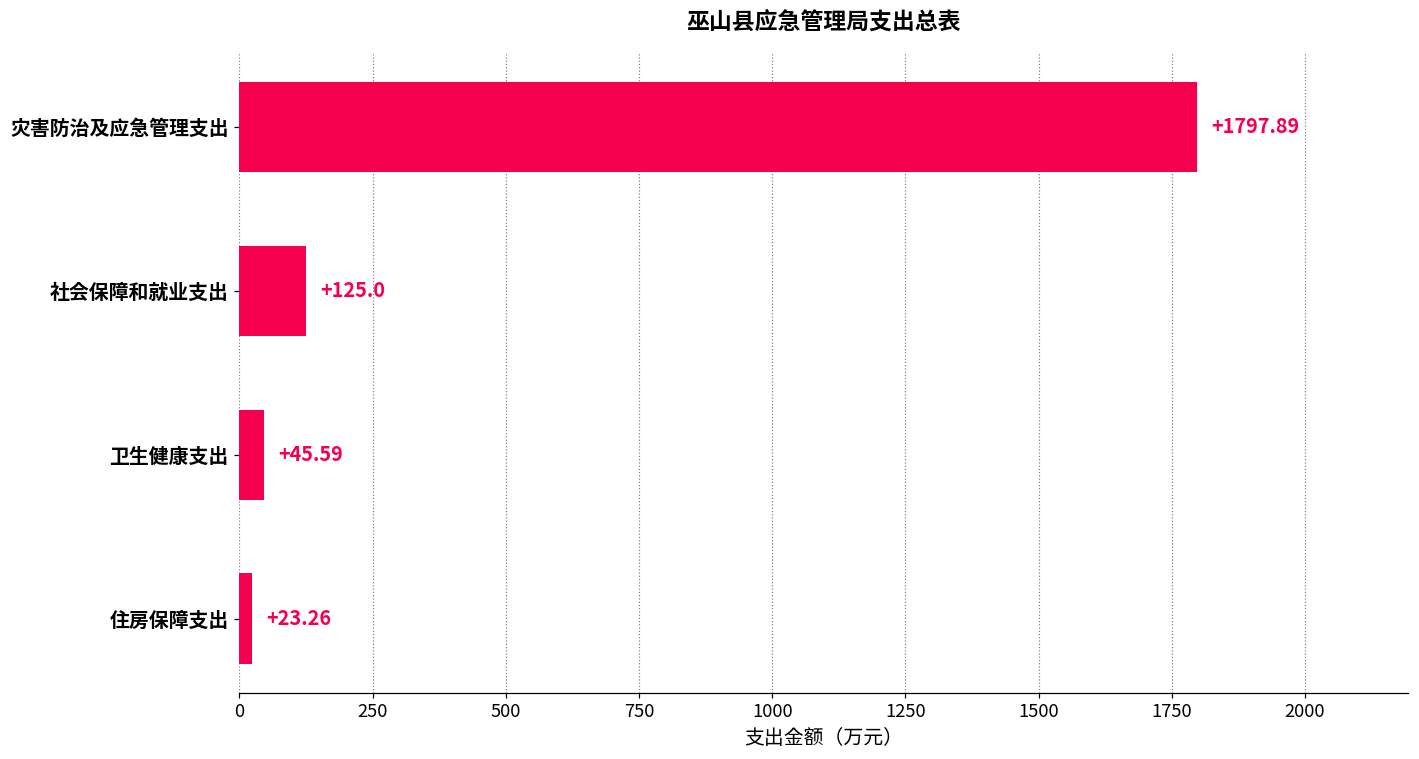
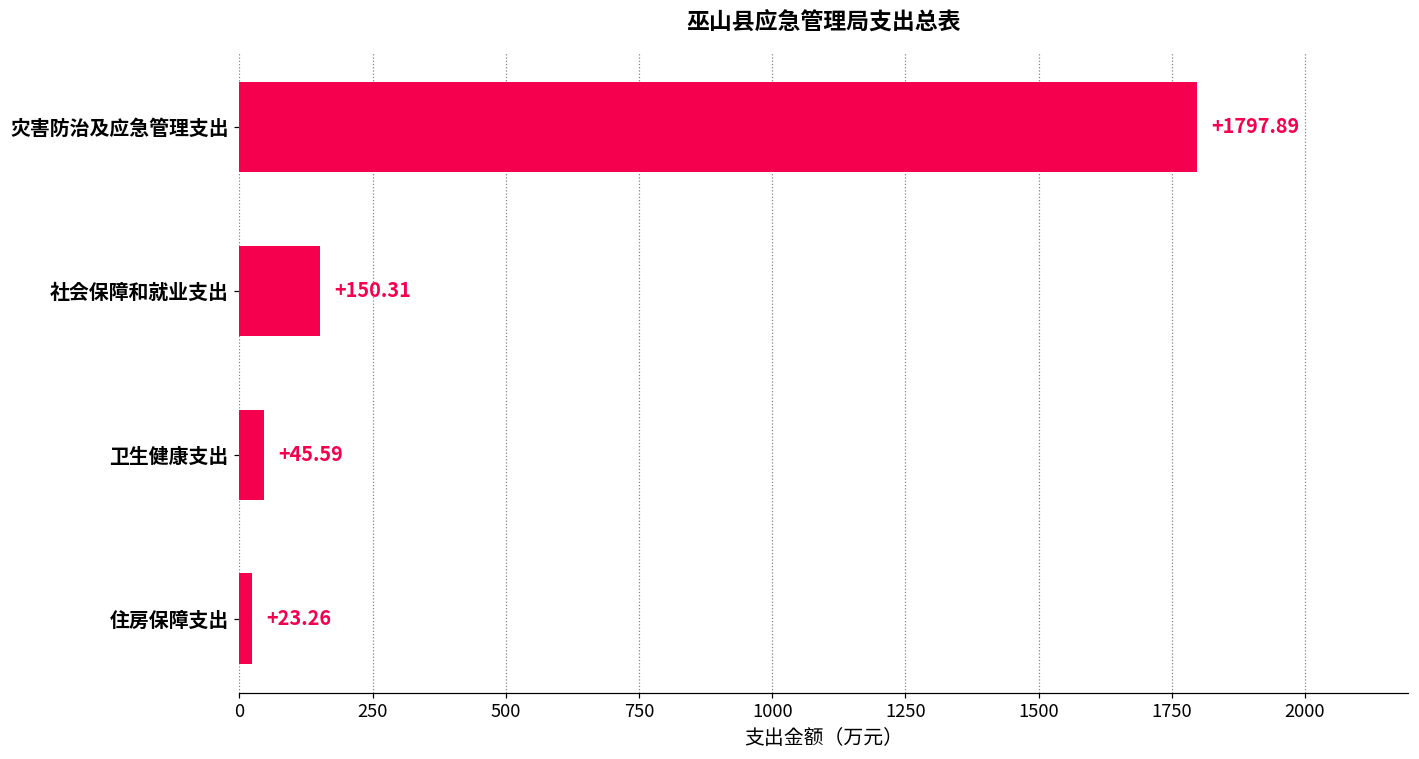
社会保障和就业支出: +125.0 -> +150.31
